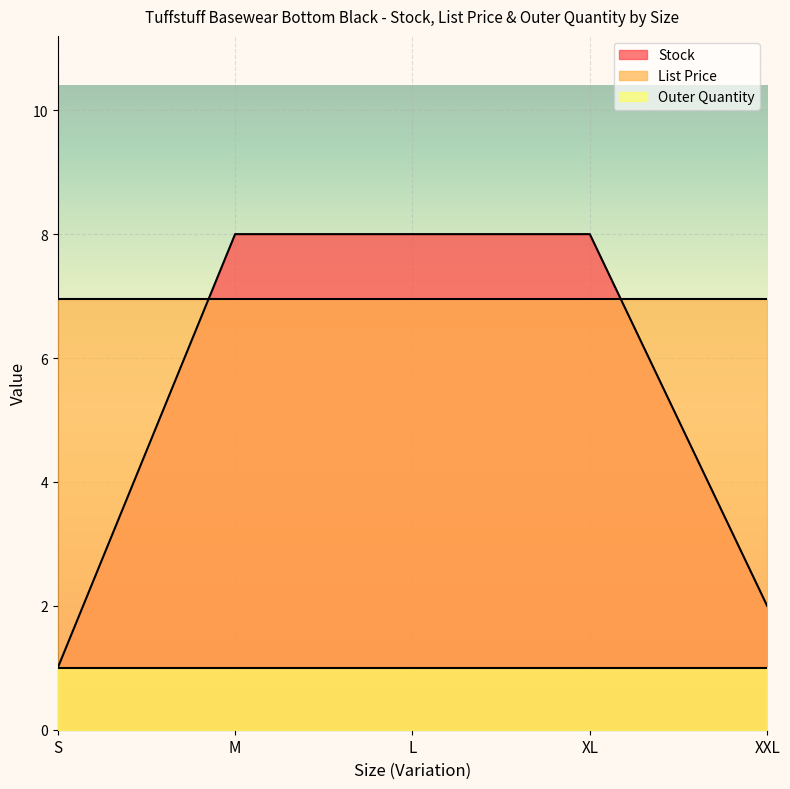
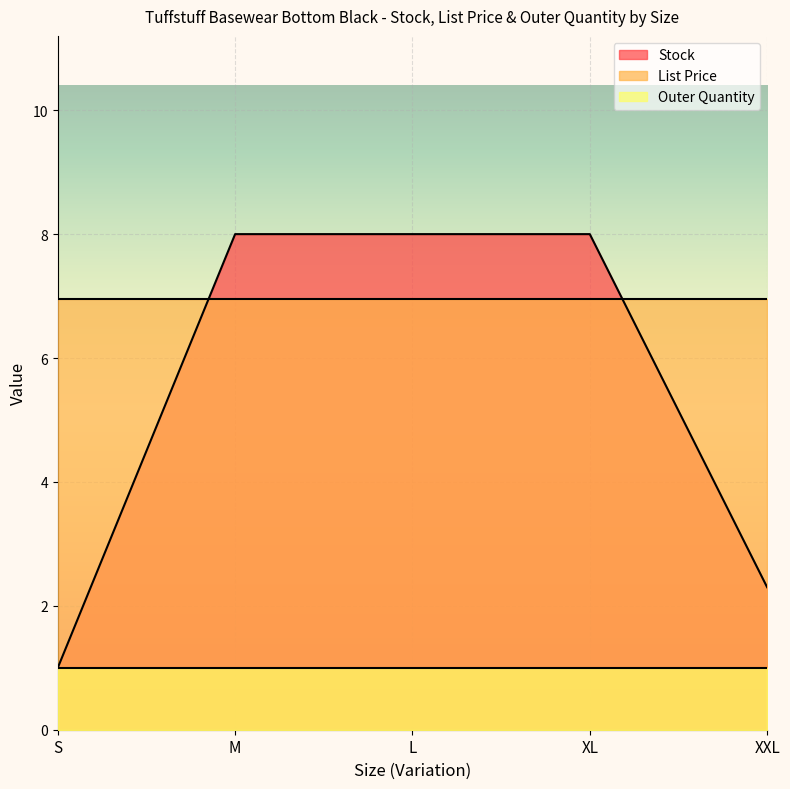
Stock, XXL: 2.0 -> 2.3
